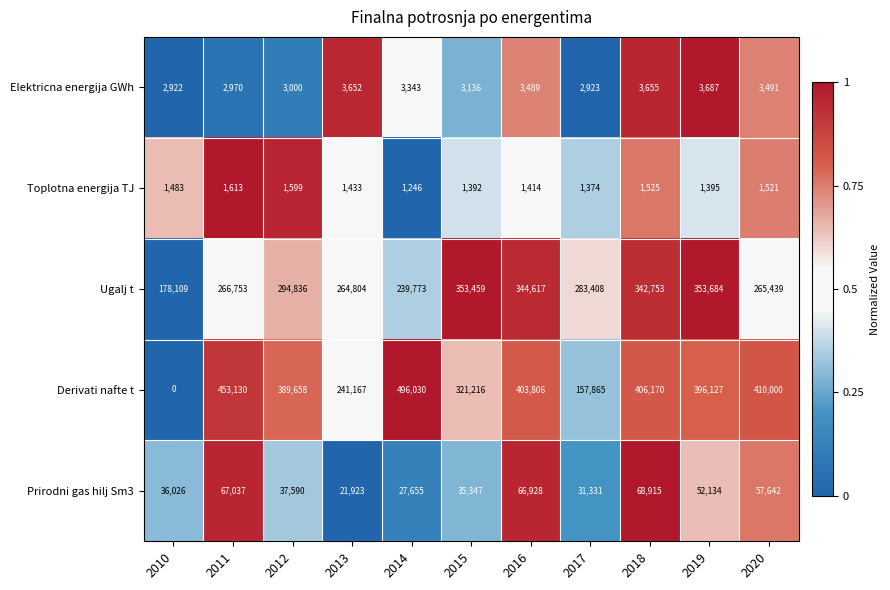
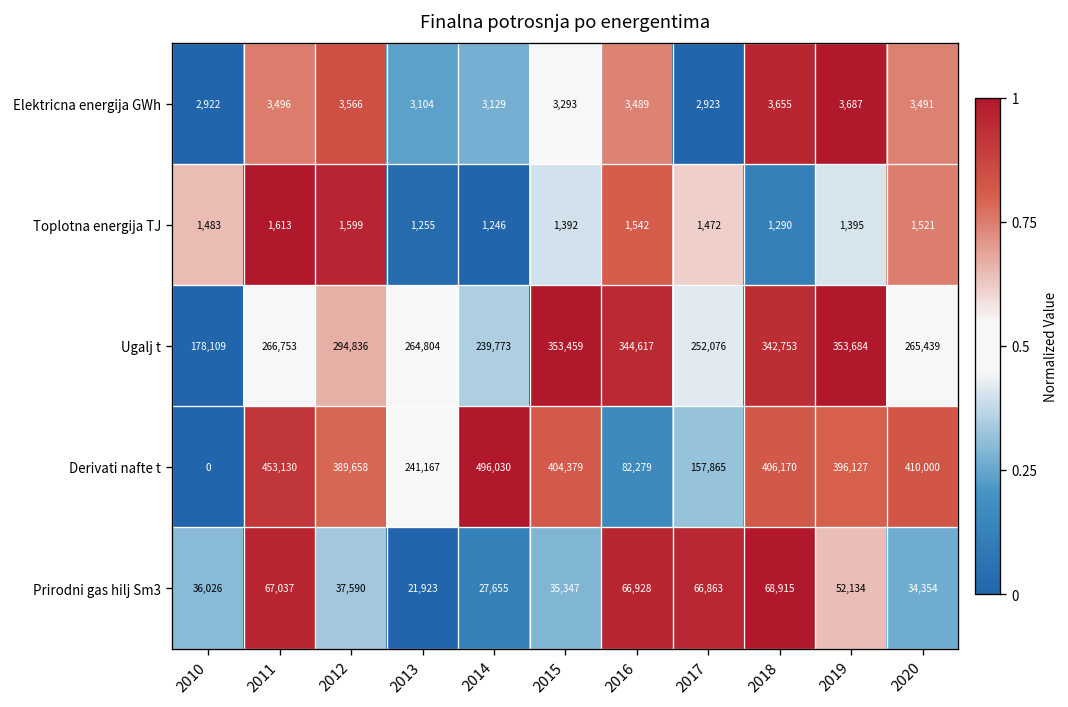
Elektricna energija GWh, 2011: 2,970 -> 3,496
Elektricna energija GWh, 2012: 3,000 -> 3,566
Elektricna energija GWh, 2013: 3,652 -> 3,104
Elektricna energija GWh, 2014: 3,343 -> 3,129
Elektricna energija GWh, 2015: 3,136 -> 3,293
Toplotna energija TJ, 2013: 1,433 -> 1,255
Toplotna energija TJ, 2016: 1,414 -> 1,542
Toplotna energija TJ, 2017: 1,374 -> 1,472
Toplotna energija TJ, 2018: 1,525 -> 1,290
Ugalj t, 2017: 283,408 -> 252,076
Derivati nafte t, 2015: 321,216 -> 404,379
Derivati nafte t, 2016: 403,806 -> 82,279
Prirodni gas hilj Sm3, 2017: 31,331 -> 66,863
Prirodni gas hilj Sm3, 2020: 57,642 -> 34,354
